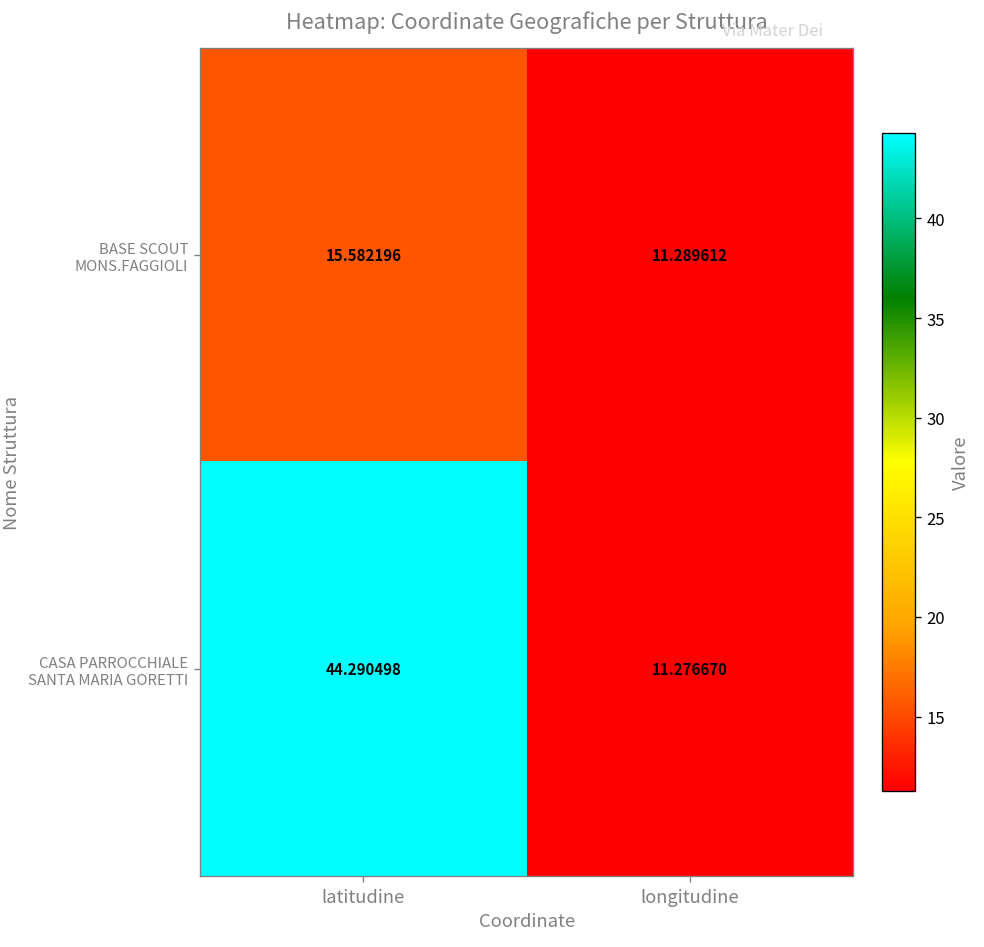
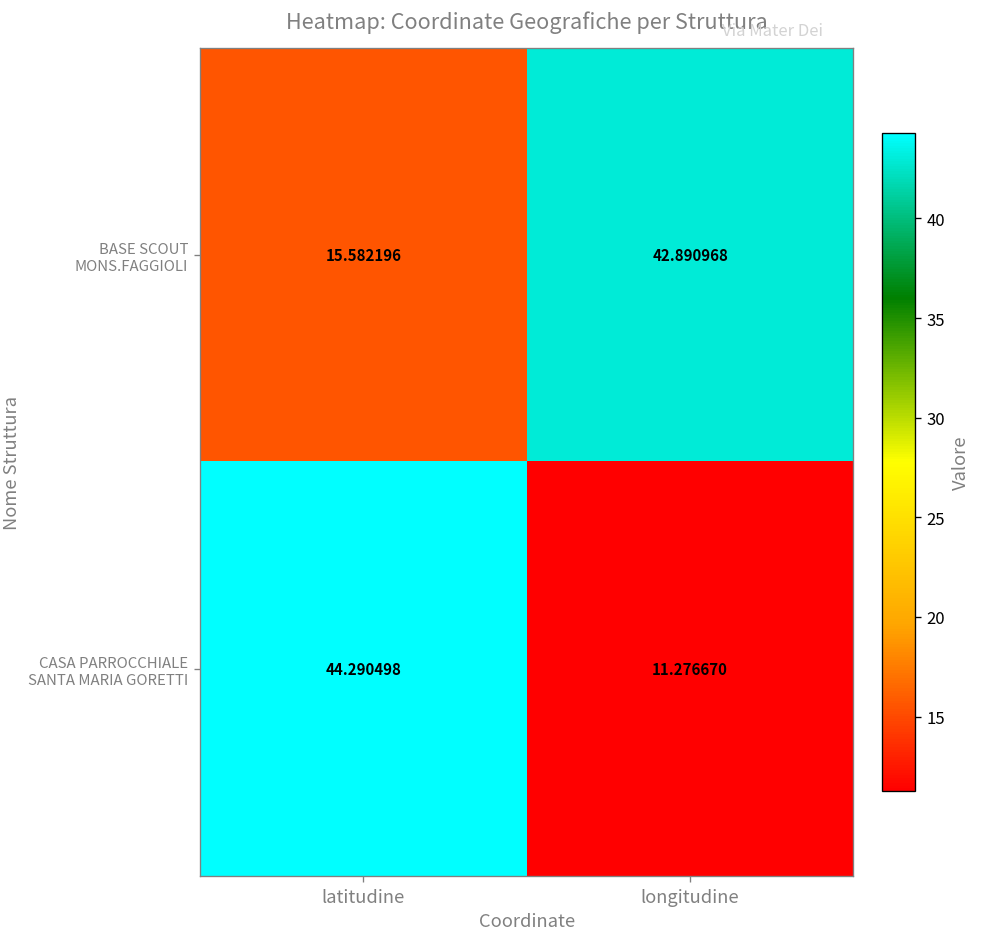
BASE SCOUT MONS.FAGGIOLI, longitudine: 11.289612 -> 42.890968
